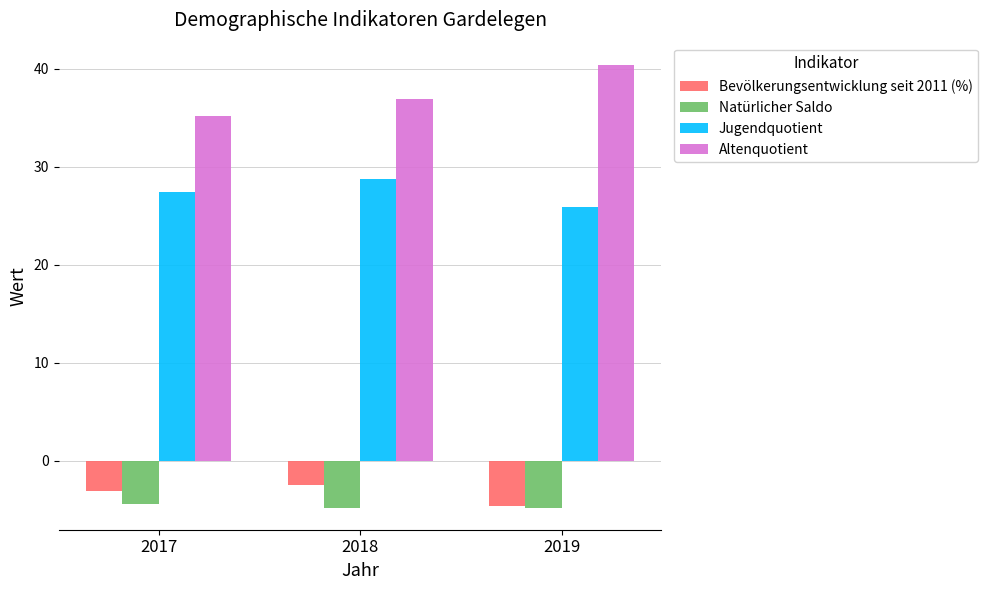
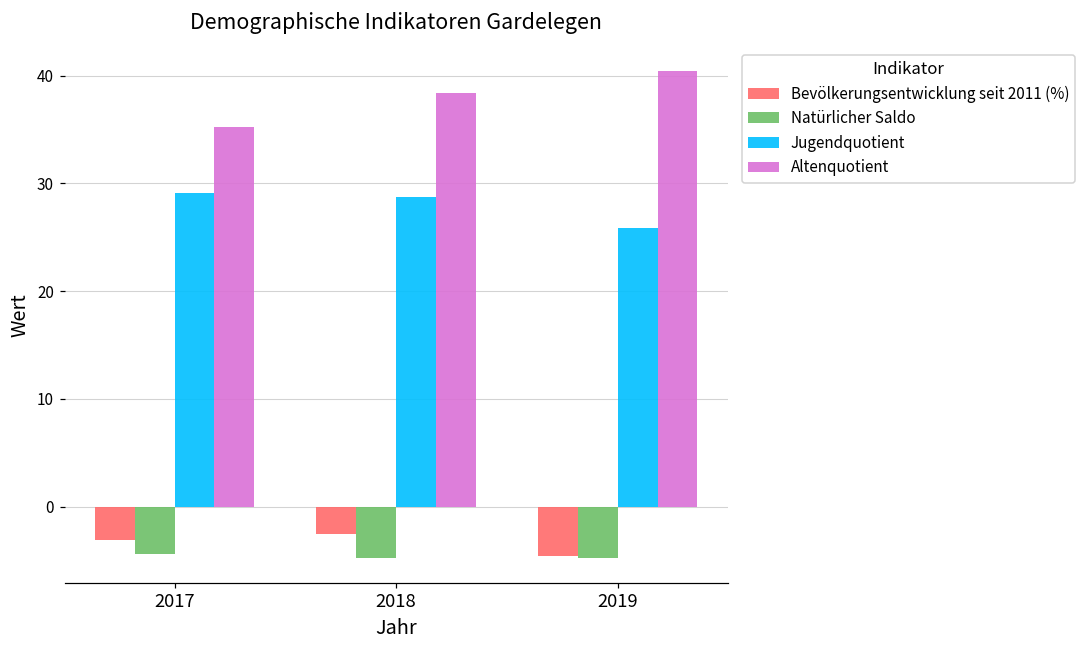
Jugendquotient, 2017: 27 -> 29
Altenquotient, 2018: 37 -> 38
